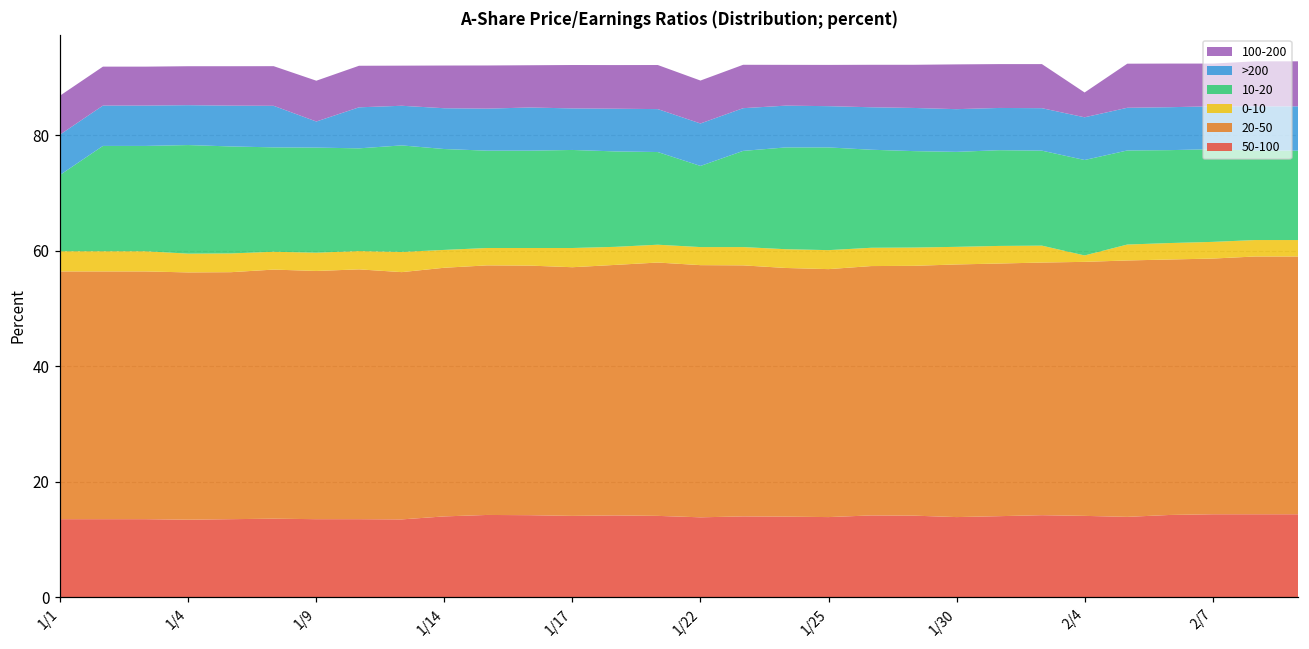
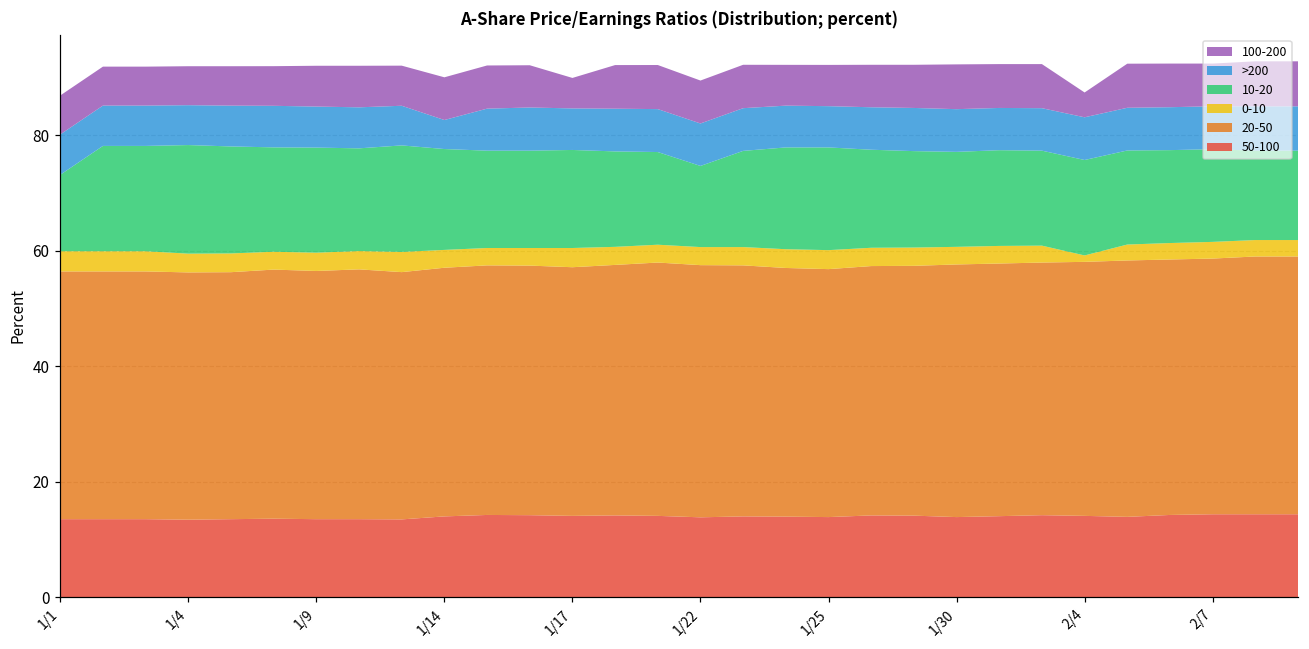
>200, 1/9: 5 -> 7
>200, 1/14: 7 -> 5
100-200, 1/17: 8 -> 5
